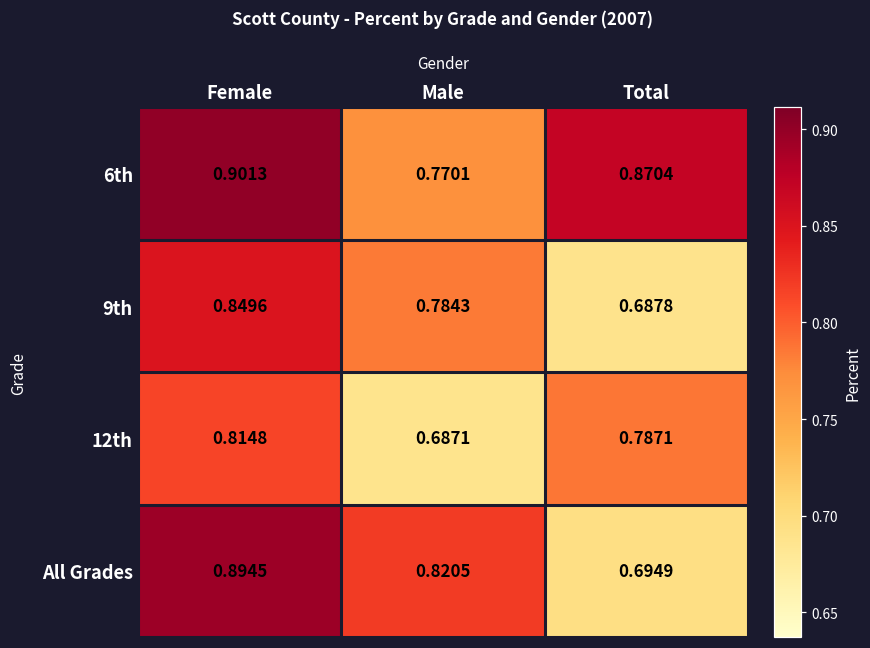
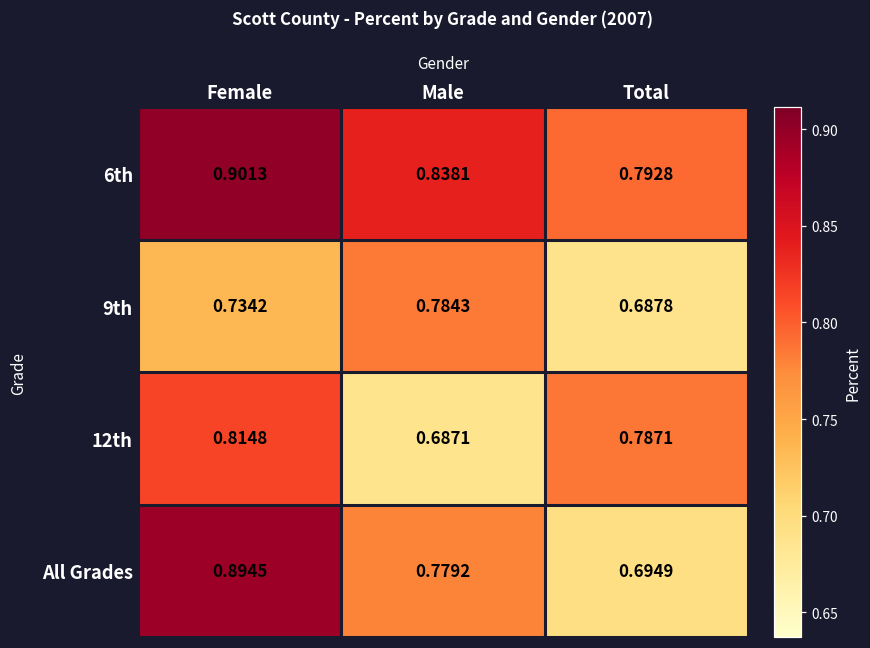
6th, Male: 0.7701 -> 0.8381
6th, Total: 0.8704 -> 0.7928
9th, Female: 0.8496 -> 0.7342
All Grades, Male: 0.8205 -> 0.7792
